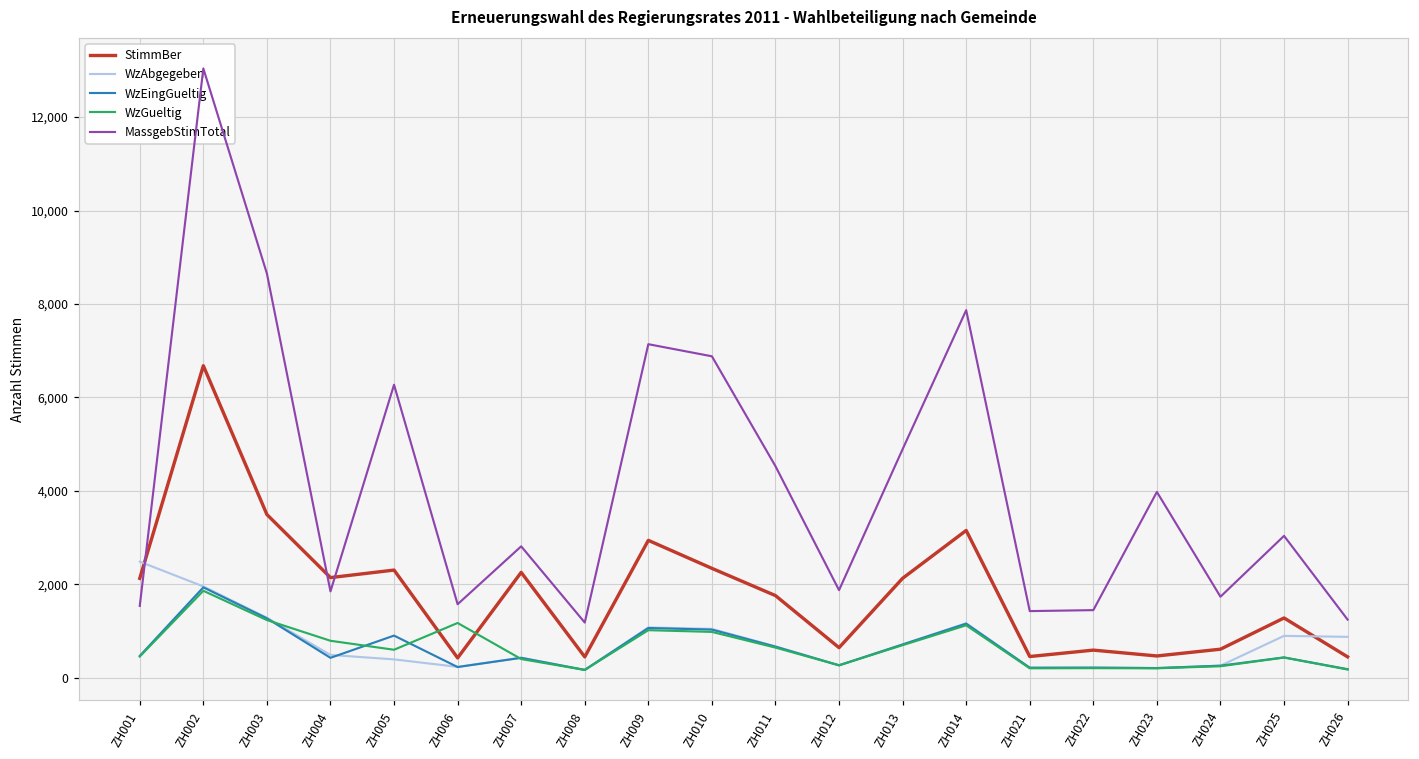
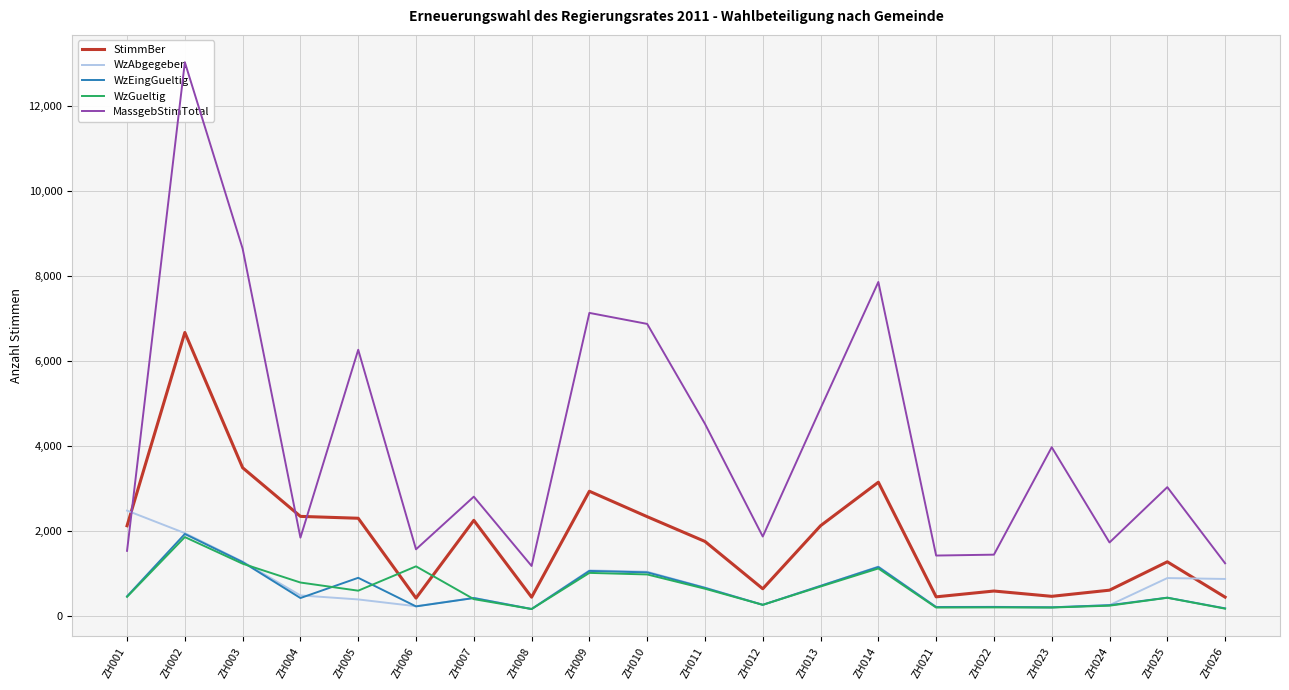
StimmBer, ZH004: 2,100 -> 2,400
